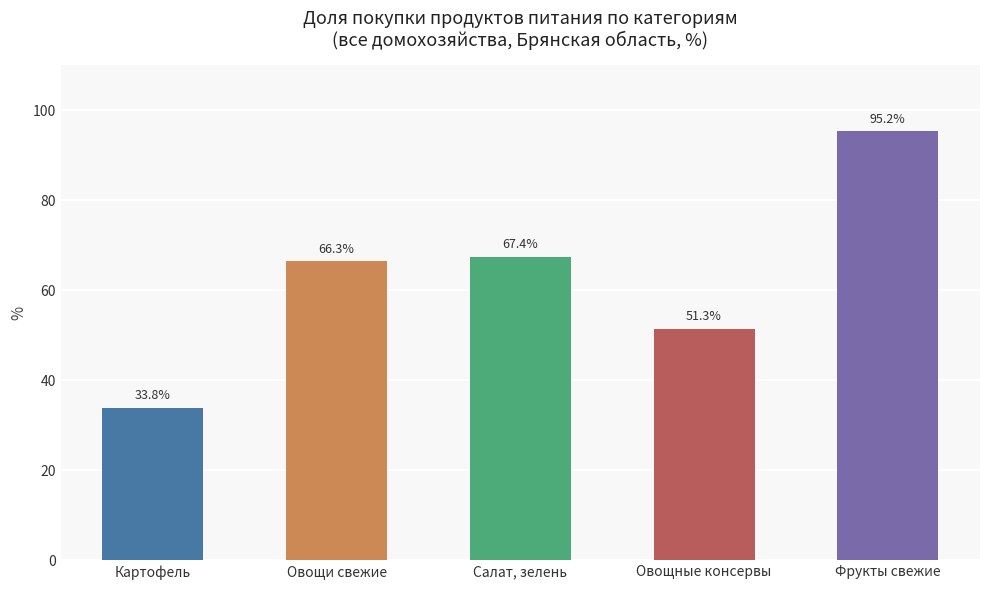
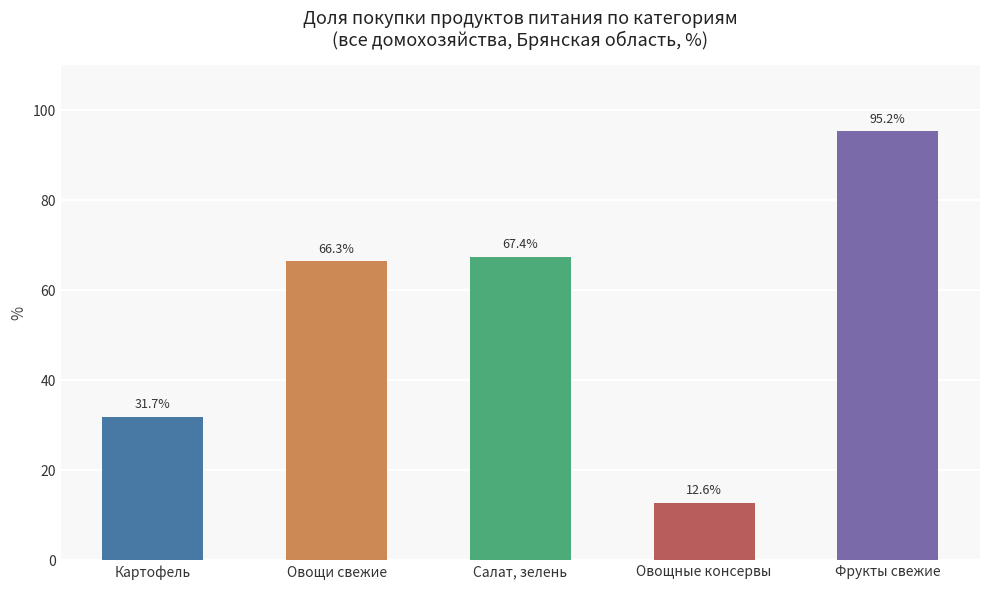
Картофель: 33.8% -> 31.7%
Овощные консервы: 51.3% -> 12.6%
